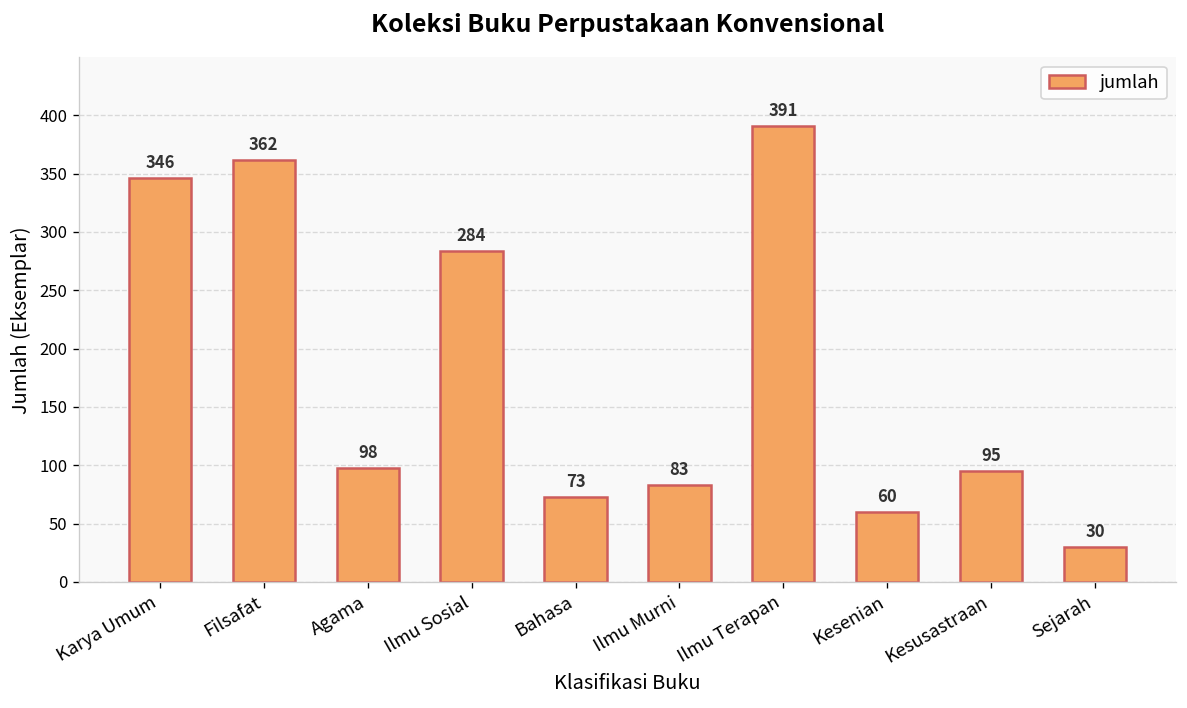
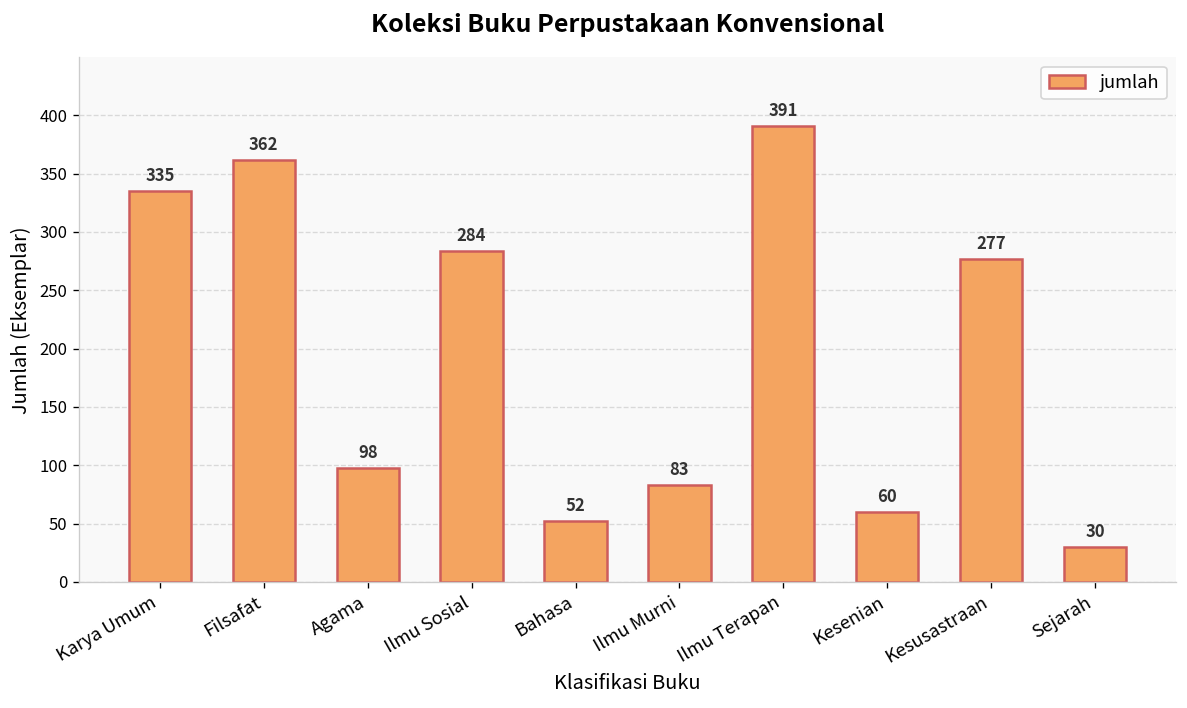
Karya Umum: 346 -> 335
Bahasa: 73 -> 52
Kesusastraan: 95 -> 277
